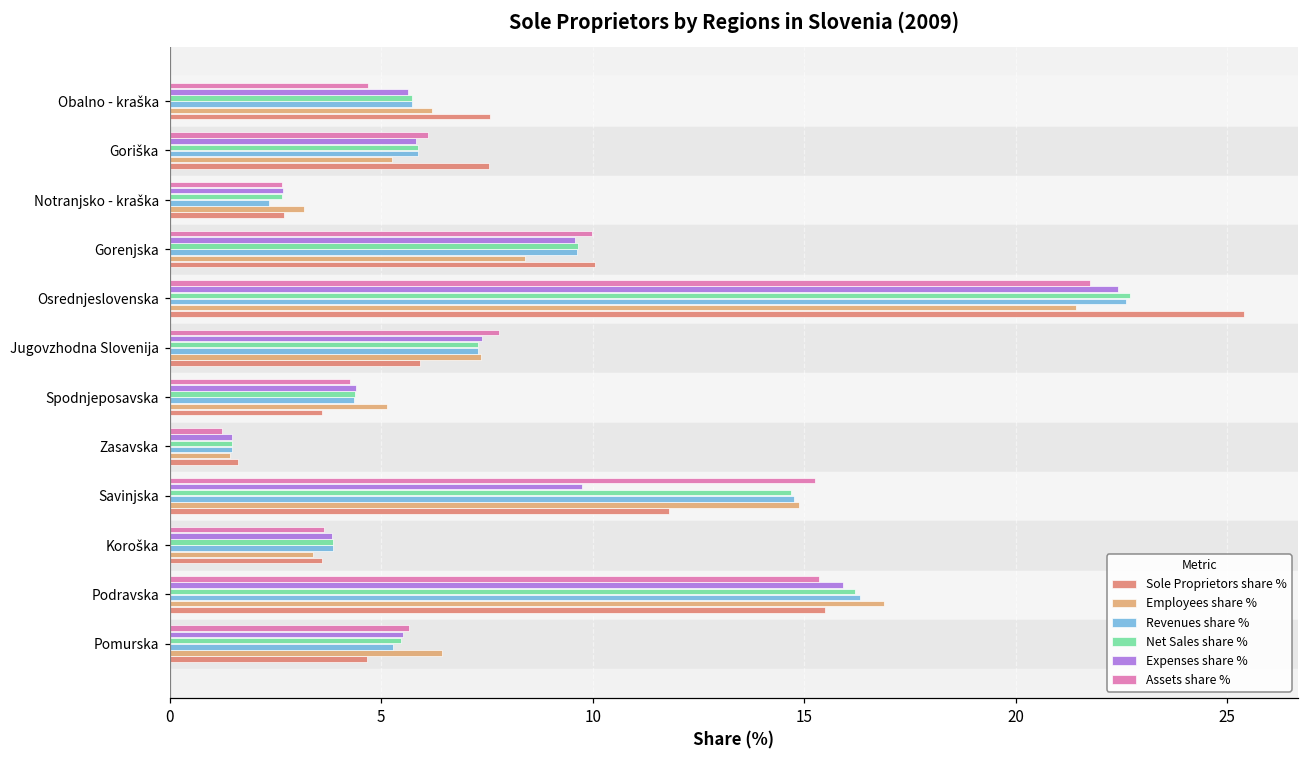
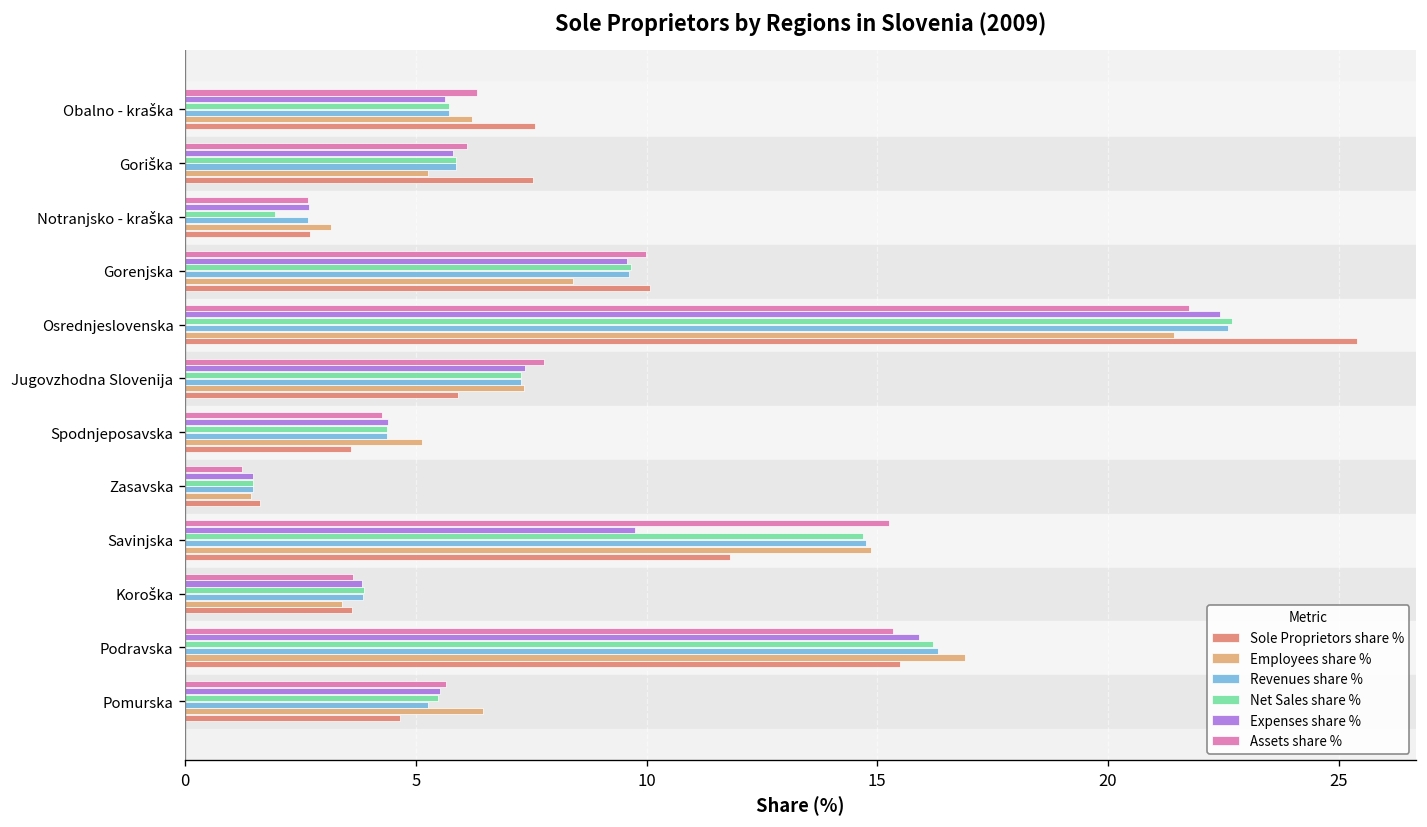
Assets share %, Obalno - kraška: 4.7 -> 6.3
Net Sales share %, Notranjsko - kraška: 2.7 -> 1.9
Revenues share %, Notranjsko - kraška: 2.3 -> 2.7
